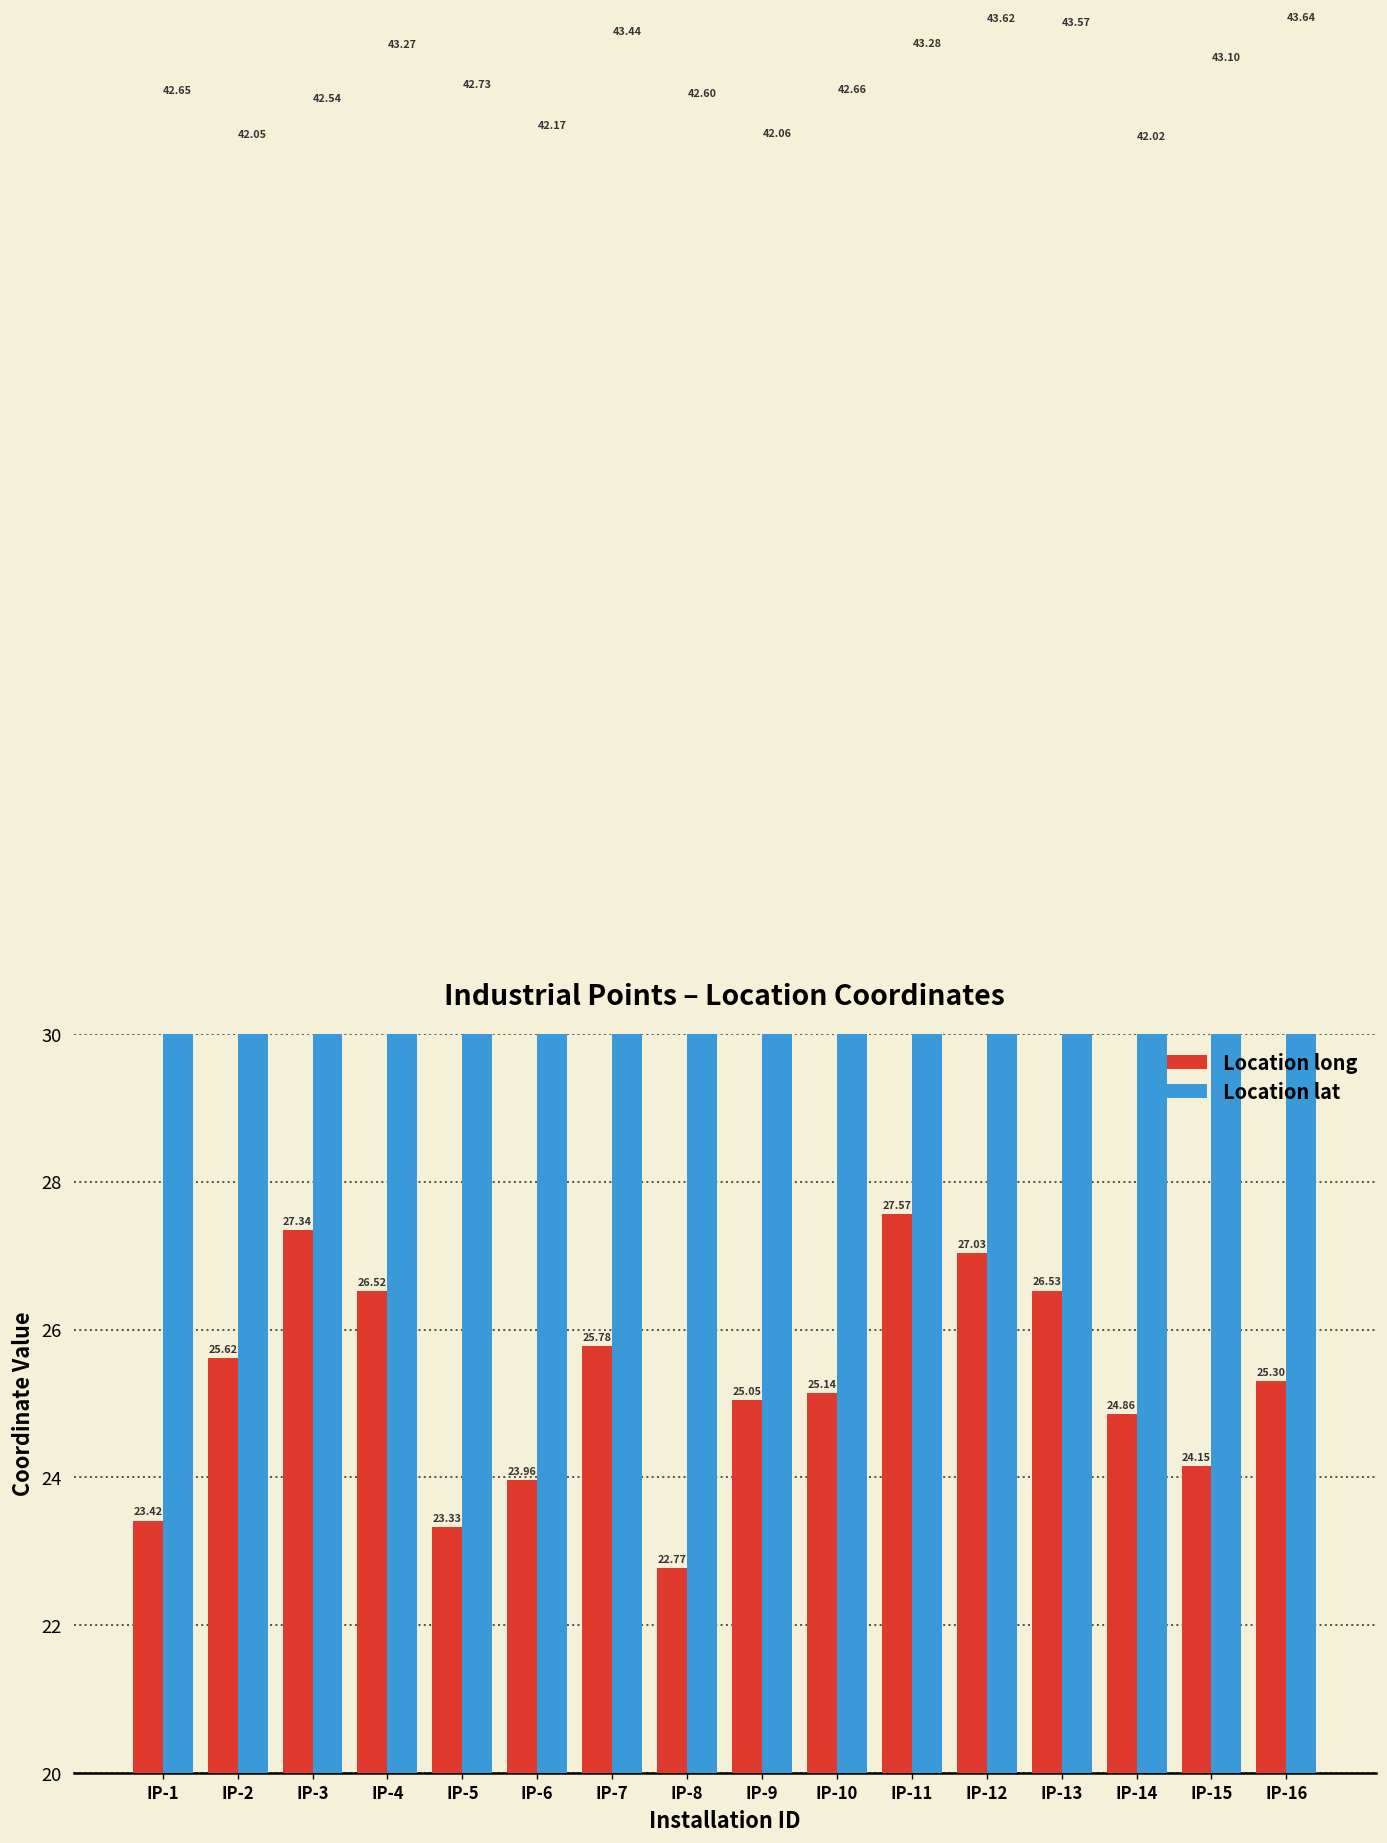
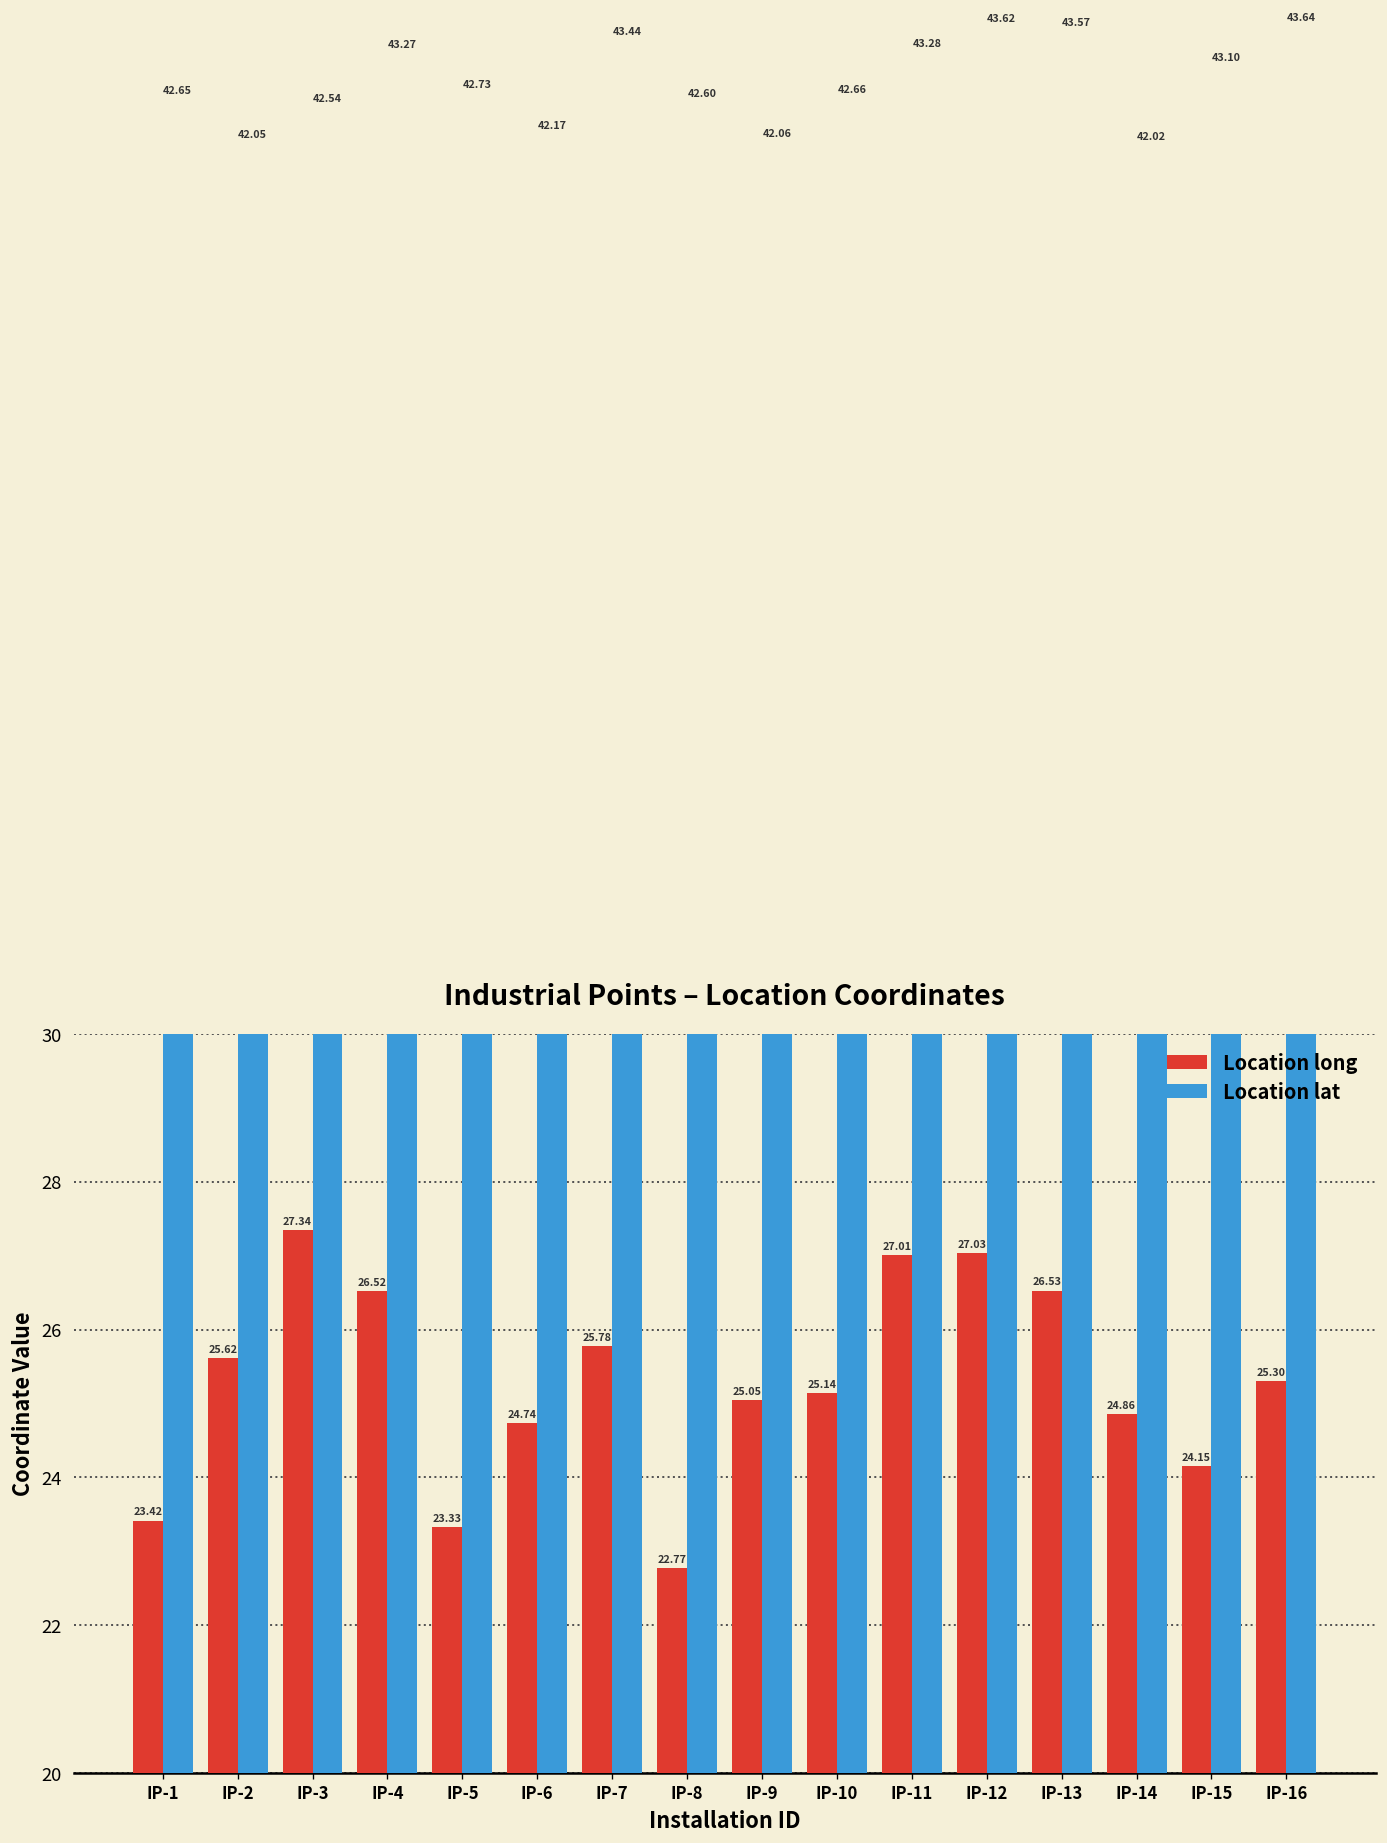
Location long, IP-6: 23.96 -> 24.74
Location long, IP-11: 27.57 -> 27.01
